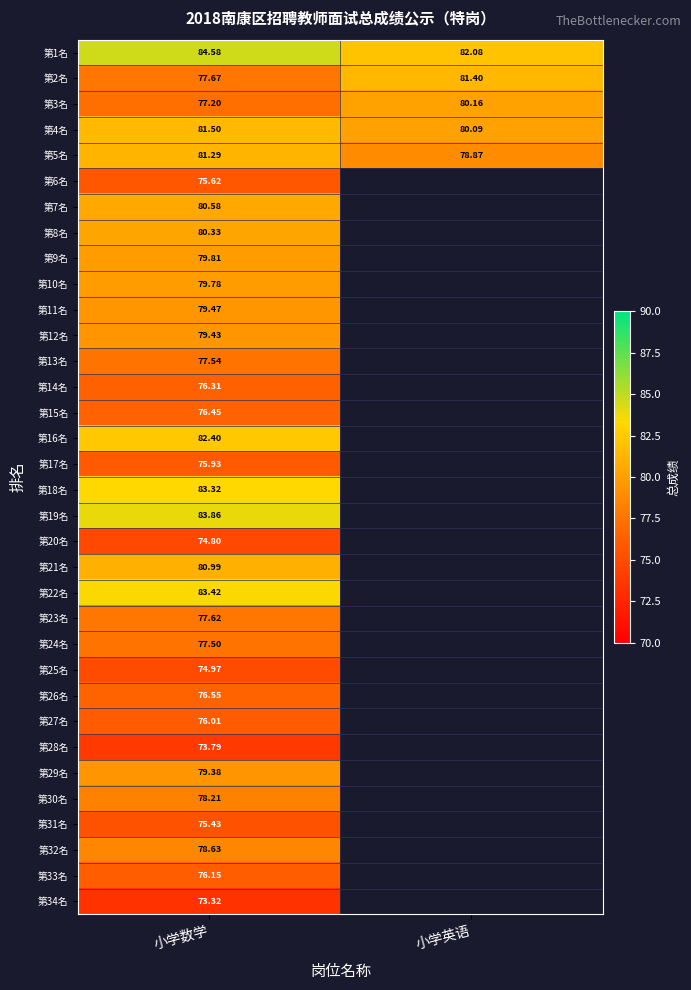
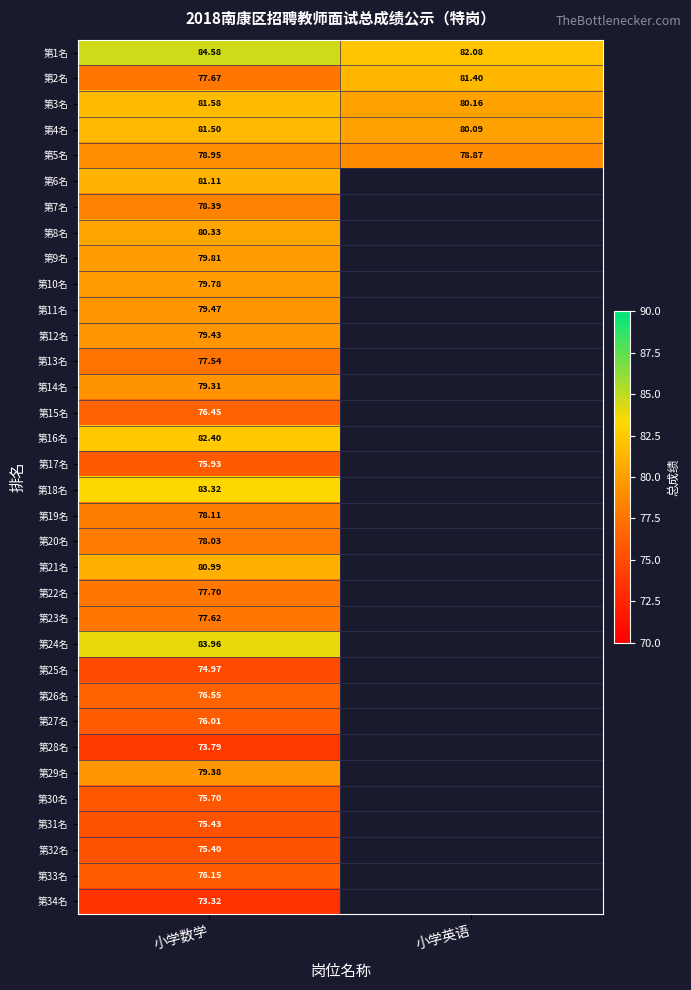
第3名, 小学数学: 77.20 -> 81.58
第5名, 小学数学: 81.29 -> 78.95
第6名, 小学数学: 75.62 -> 81.11
第7名, 小学数学: 80.58 -> 78.39
第14名, 小学数学: 76.31 -> 79.31
第19名, 小学数学: 83.86 -> 78.11
第20名, 小学数学: 74.80 -> 78.03
第22名, 小学数学: 83.42 -> 77.70
第24名, 小学数学: 77.50 -> 83.96
第30名, 小学数学: 78.21 -> 75.70
第32名, 小学数学: 78.63 -> 75.40
